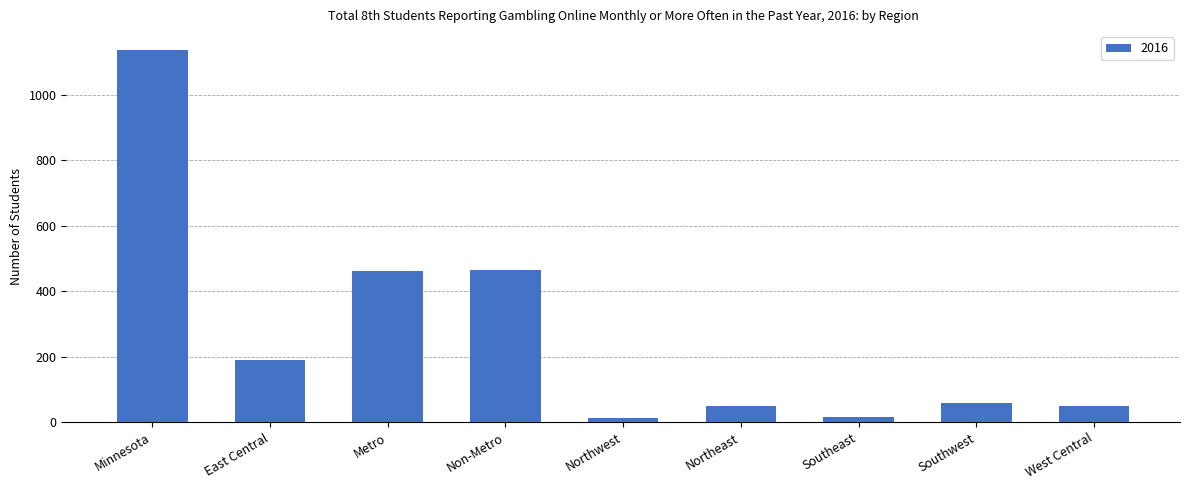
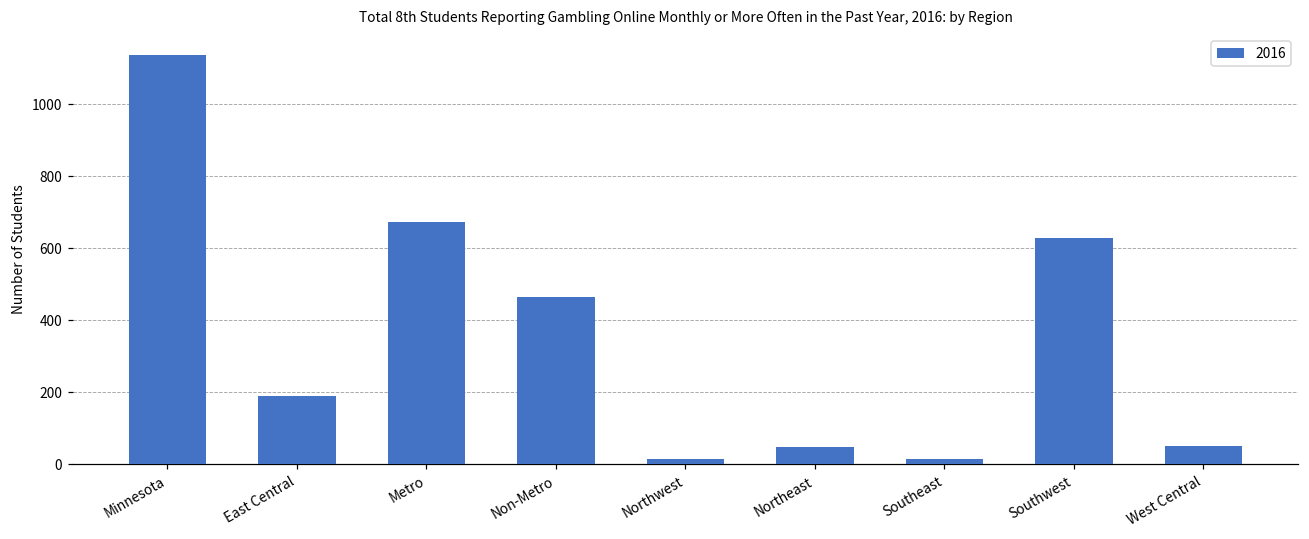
Metro: 460 -> 670
Southwest: 60 -> 630
